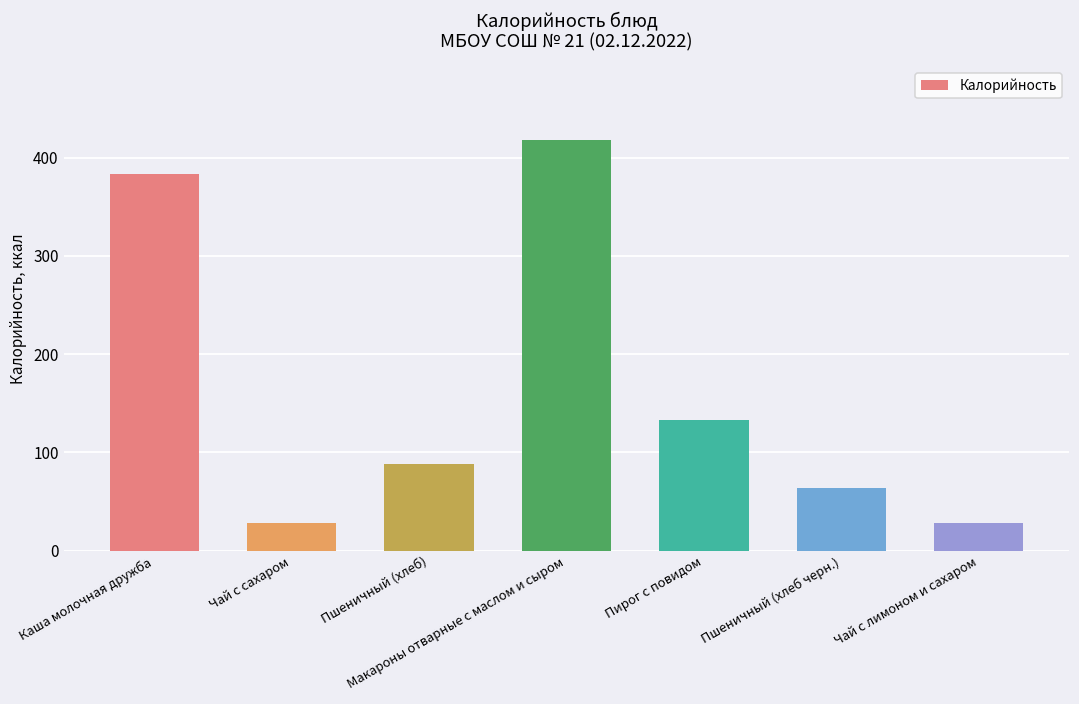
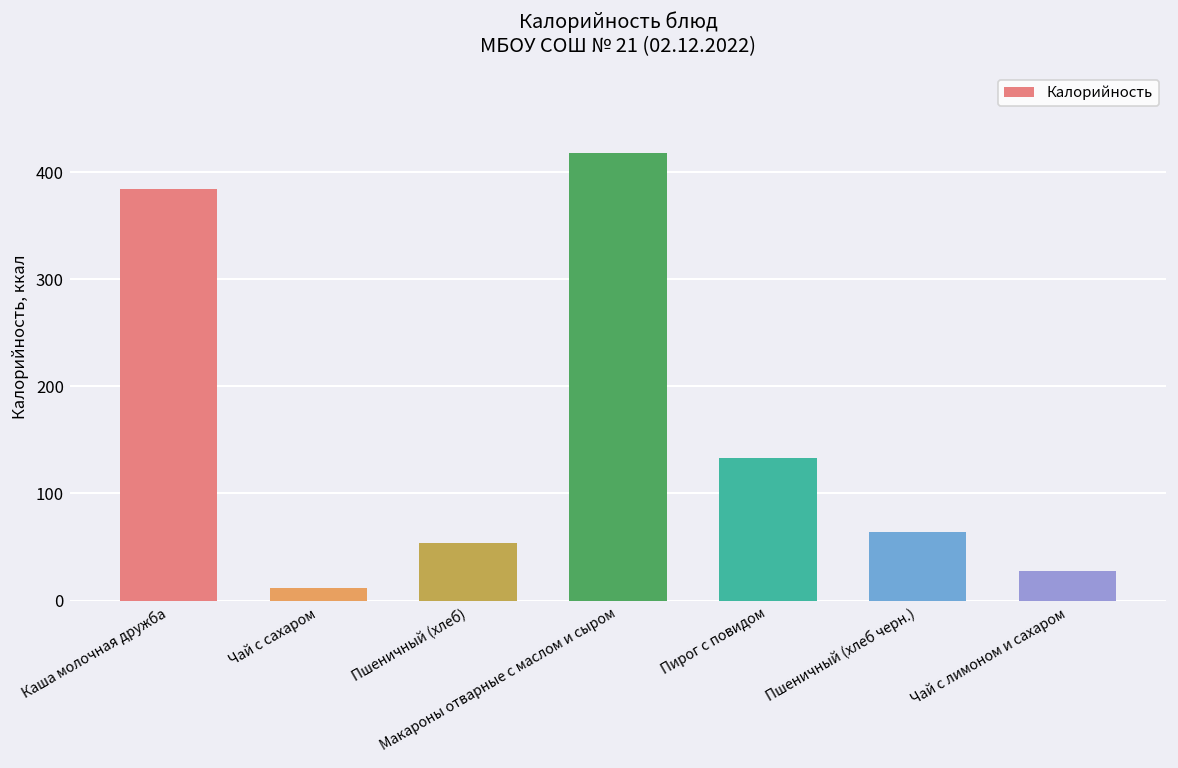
Чай с сахаром: 30 -> 10
Пшеничный (хлеб): 90 -> 50
